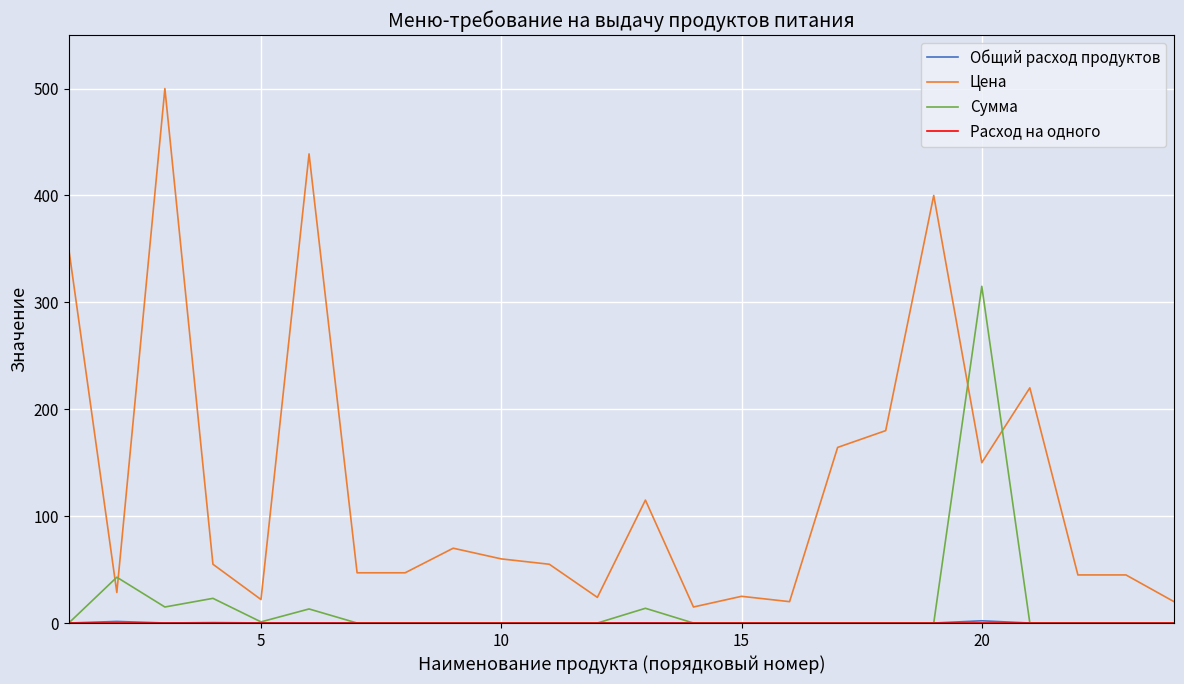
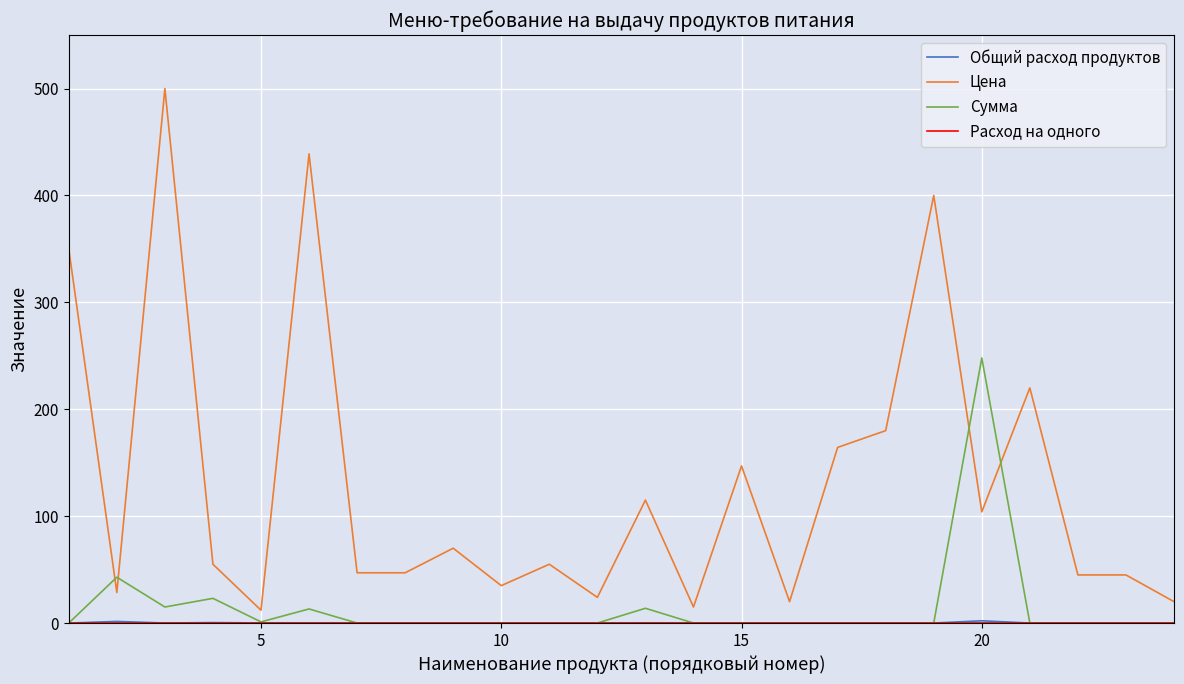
Цена, 5: 22 -> 12
Цена, 10: 60 -> 35
Цена, 15: 25 -> 147
Цена, 20: 150 -> 104
Сумма, 20: 315 -> 248
